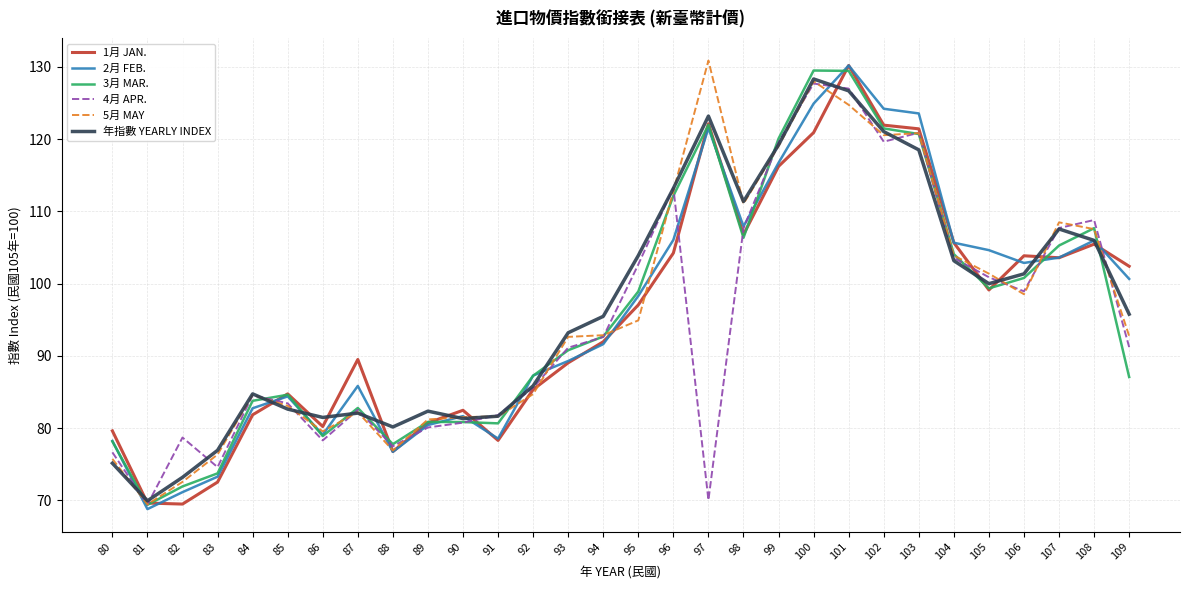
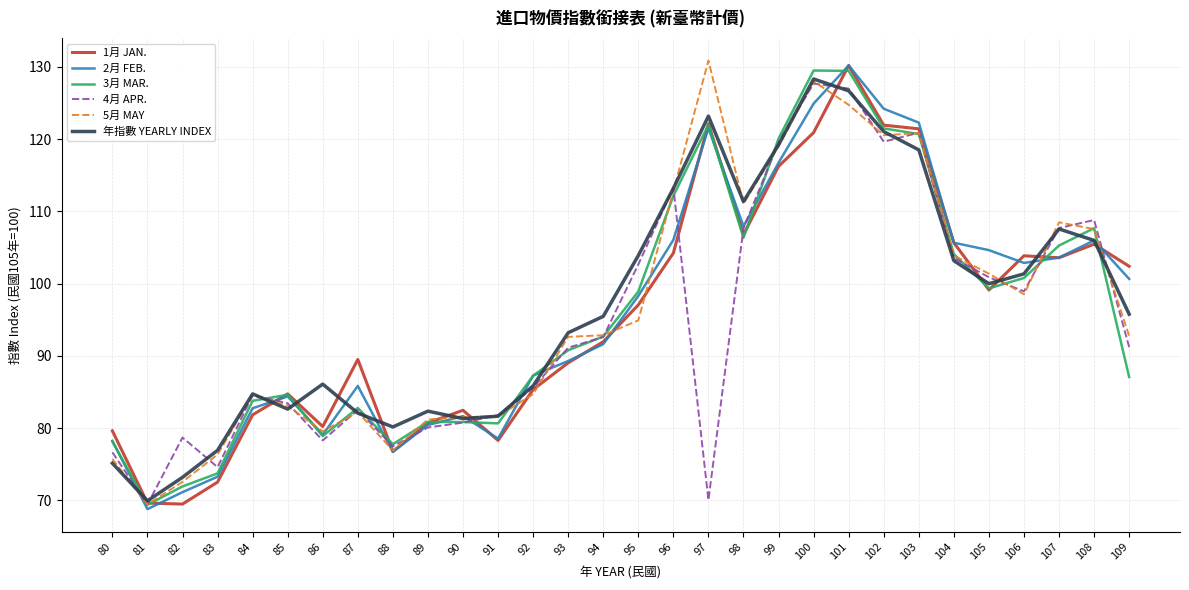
年指數 YEARLY INDEX, 86: 81 -> 86
2月 FEB., 103: 124 -> 122
